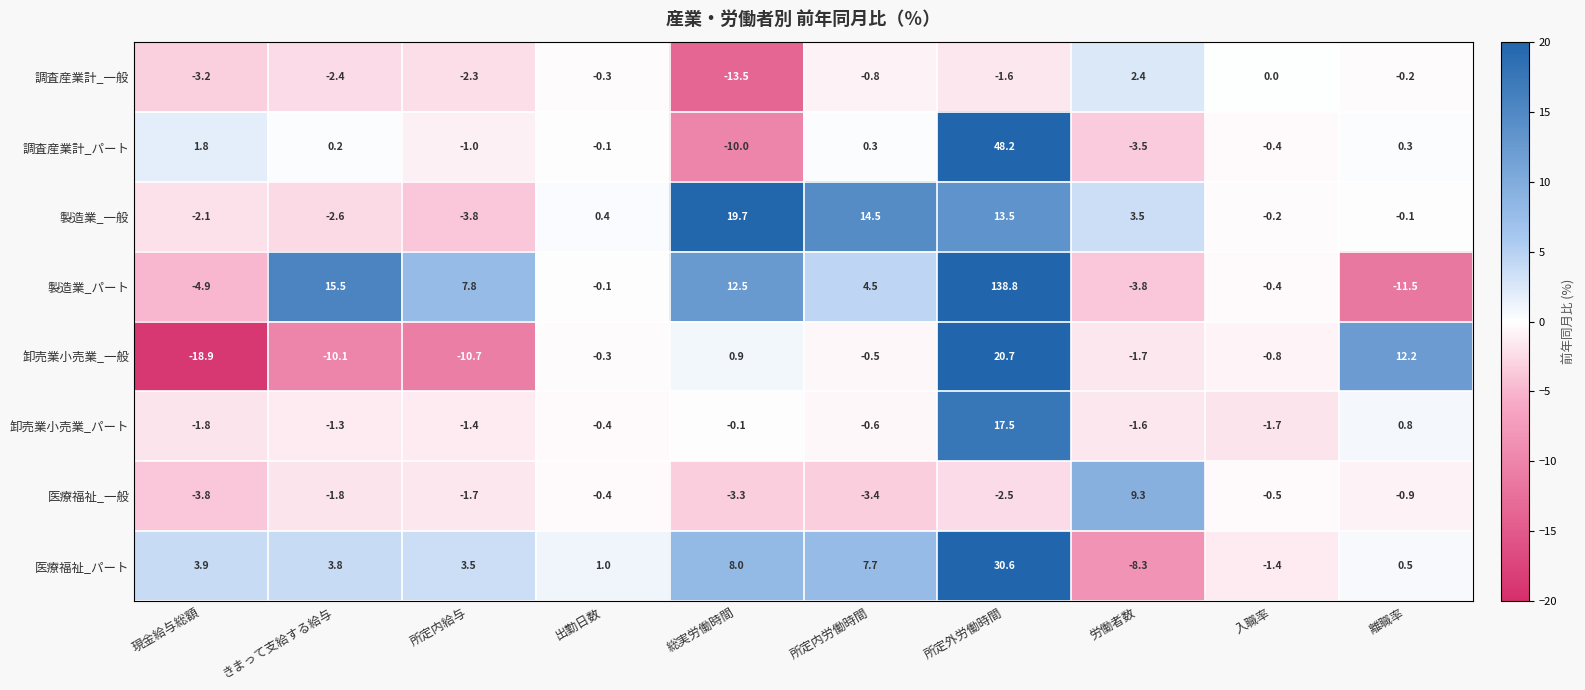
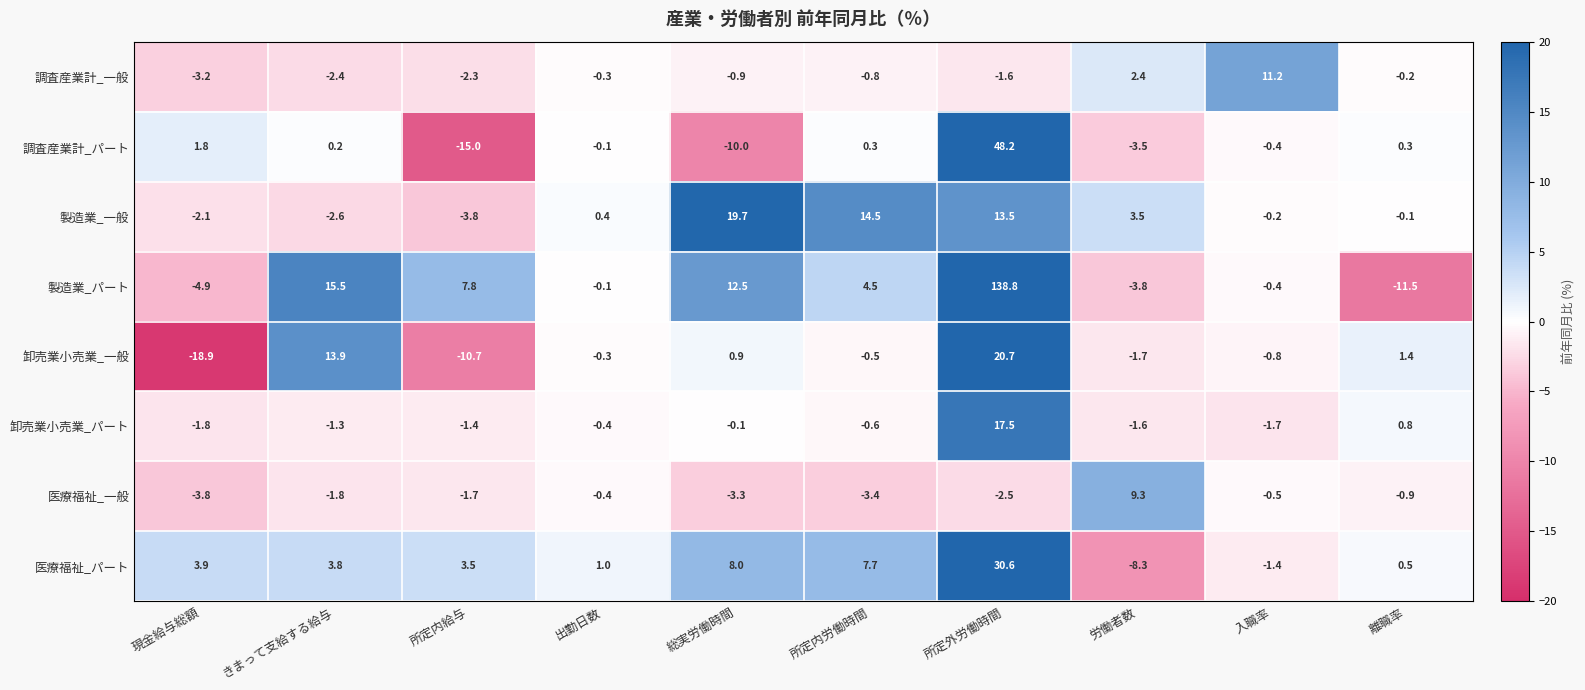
調査産業計_一般, 総実労働時間: -13.5 -> -0.9
調査産業計_一般, 入職率: 0.0 -> 11.2
調査産業計_パート, 所定内給与: -1.0 -> -15.0
卸売業小売業_一般, きまって支給する給与: -10.1 -> 13.9
卸売業小売業_一般, 離職率: 12.2 -> 1.4
